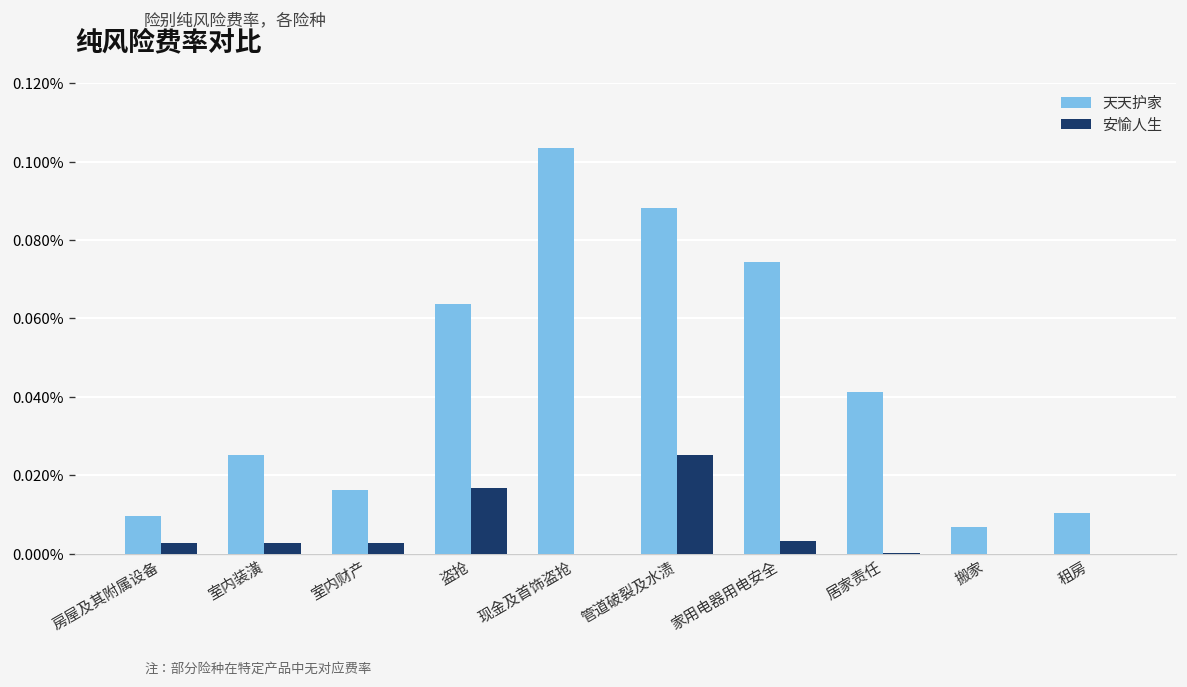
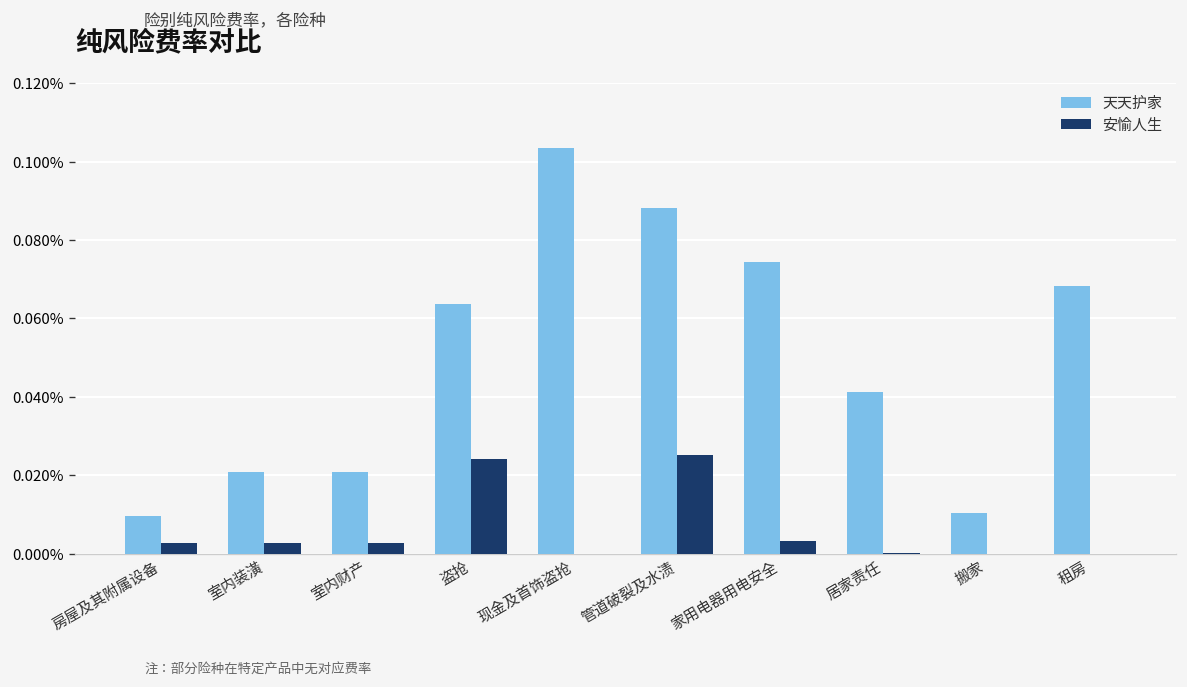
天天护家, 室内装潢: 0.025% -> 0.021%
天天护家, 室内财产: 0.016% -> 0.021%
安愉人生, 盗抢: 0.017% -> 0.024%
天天护家, 搬家: 0.007% -> 0.010%
天天护家, 租房: 0.010% -> 0.068%
